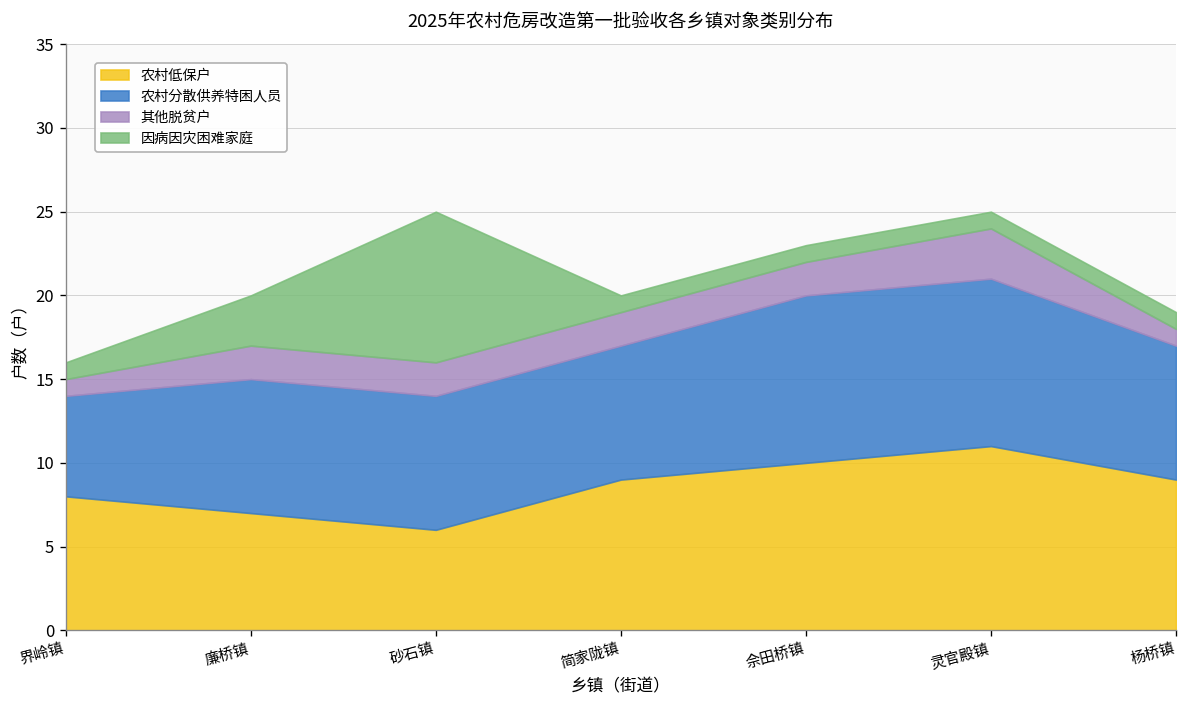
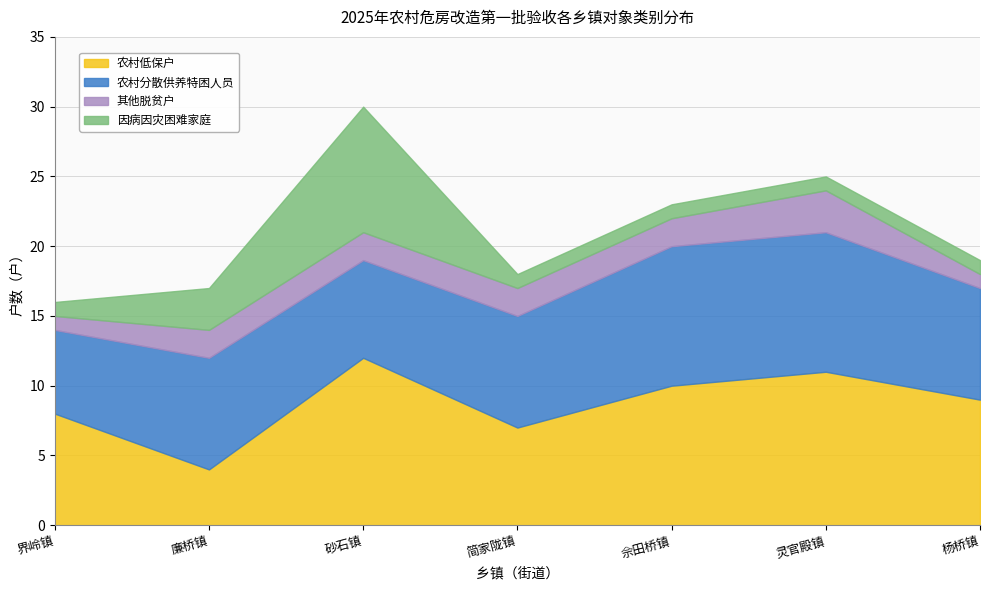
农村低保户, 廉桥镇: 7 -> 4
农村低保户, 砂石镇: 6 -> 12
农村分散供养特困人员, 砂石镇: 8 -> 7
农村低保户, 简家陇镇: 9 -> 7
